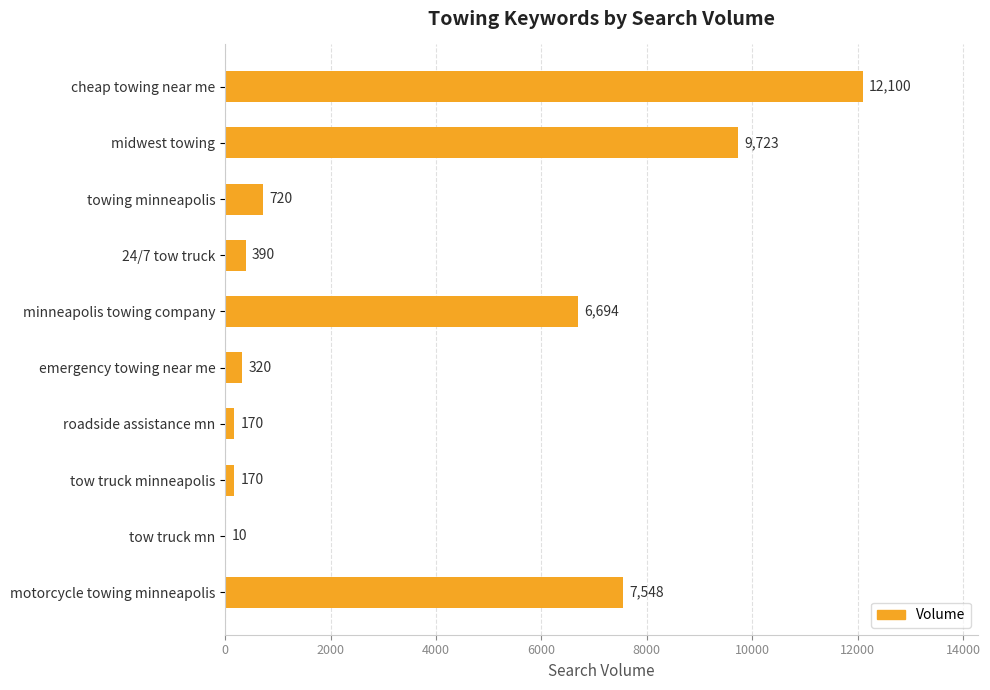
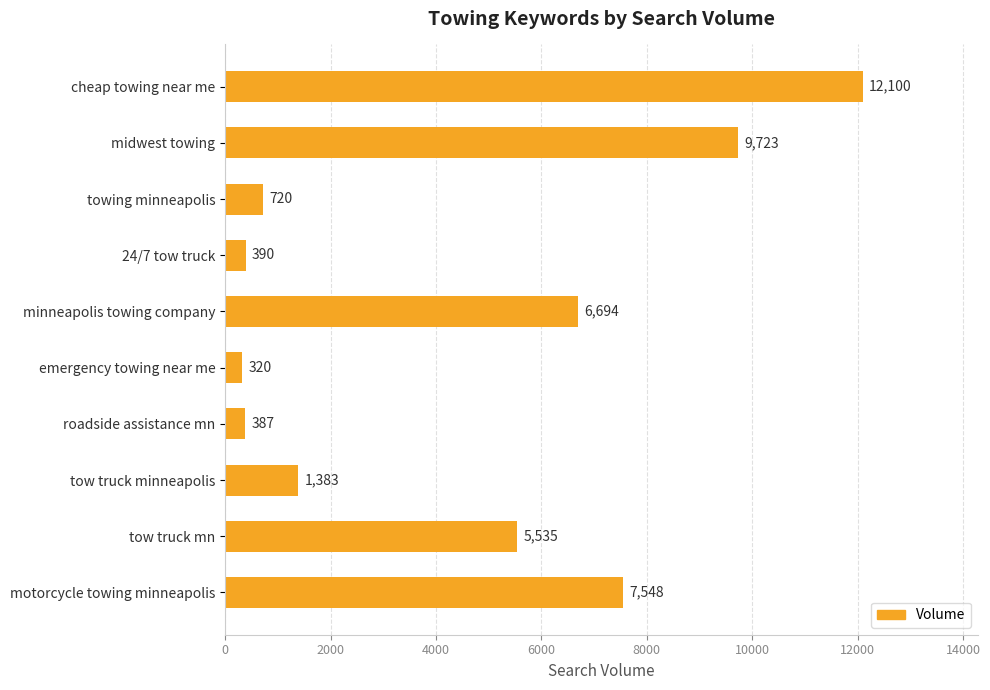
roadside assistance mn: 170 -> 387
tow truck minneapolis: 170 -> 1,383
tow truck mn: 10 -> 5,535
